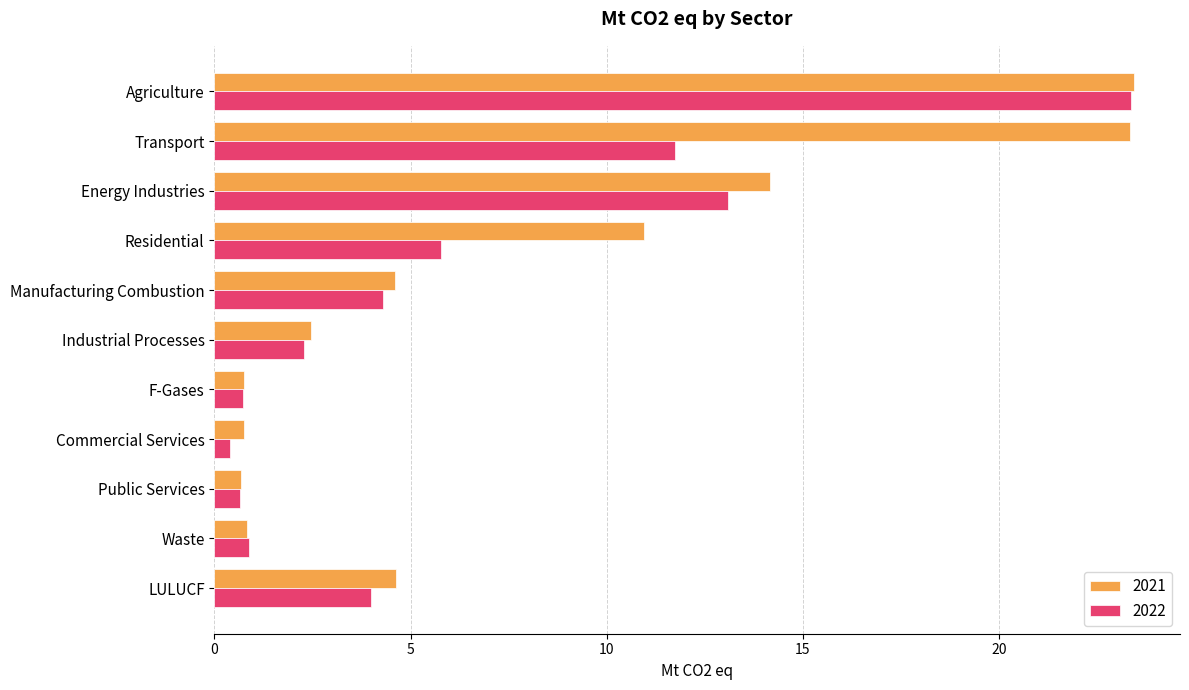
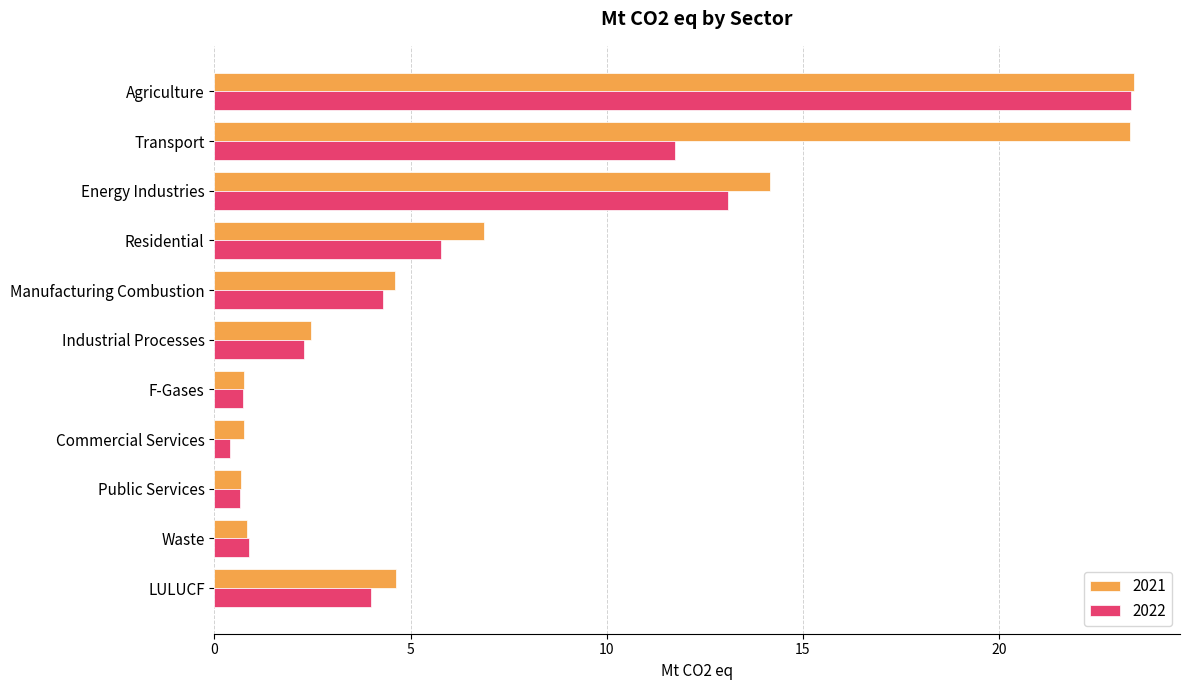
2021, Residential: 10.9 -> 6.9
